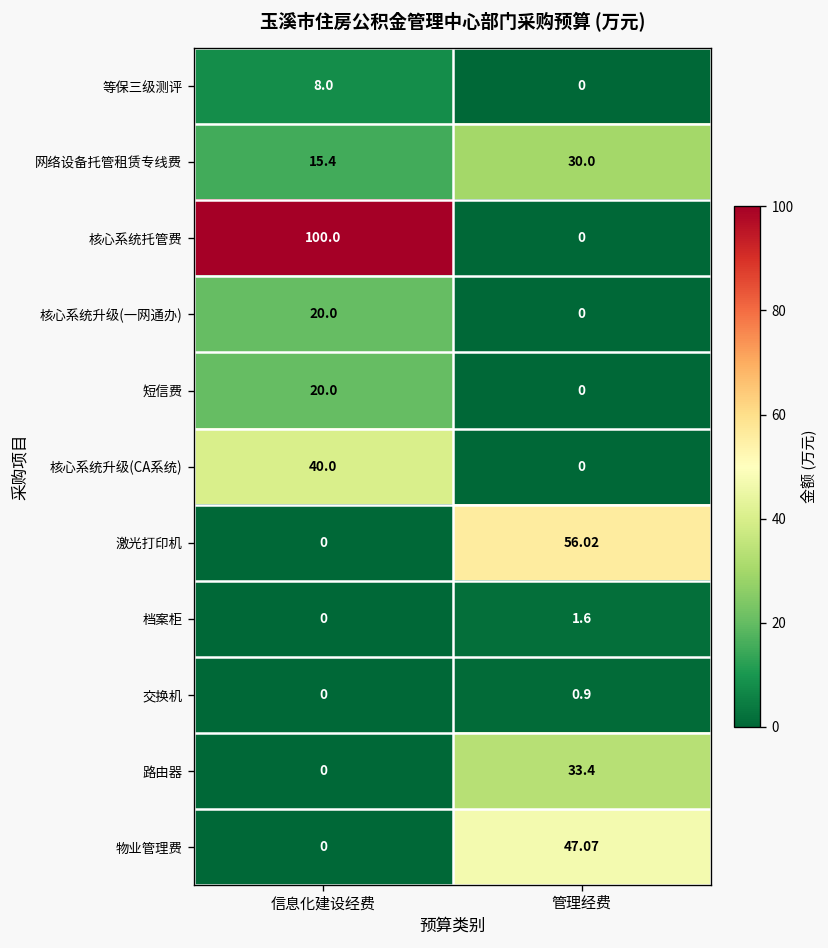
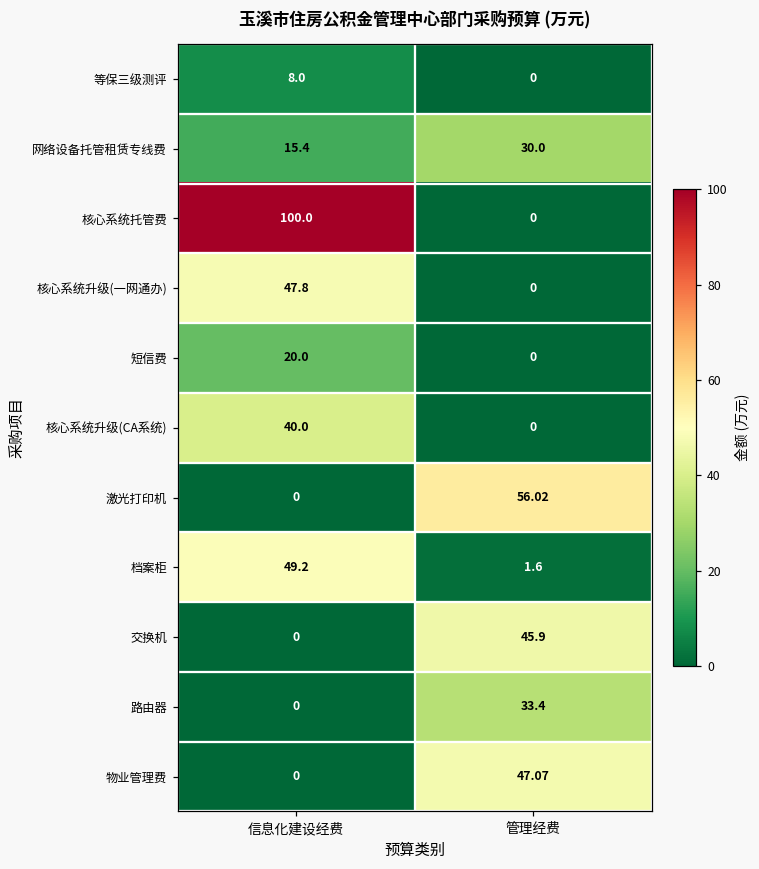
核心系统升级(一网通办), 信息化建设经费: 20.0 -> 47.8
档案柜, 信息化建设经费: 0 -> 49.2
交换机, 管理经费: 0.9 -> 45.9
